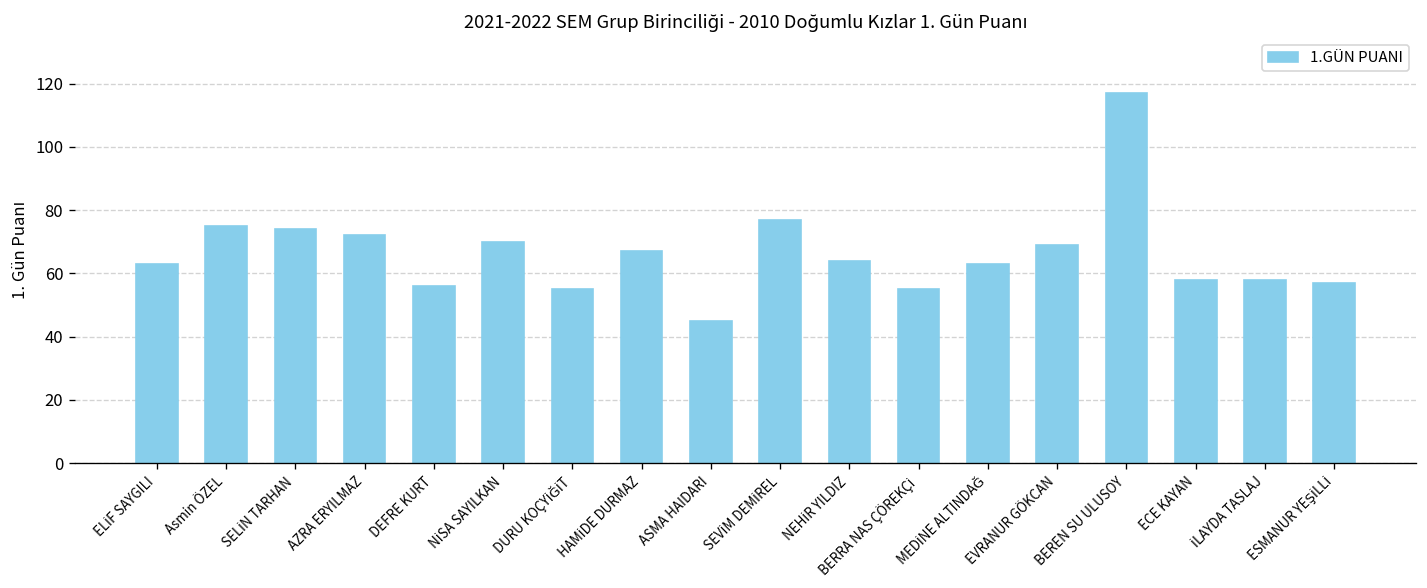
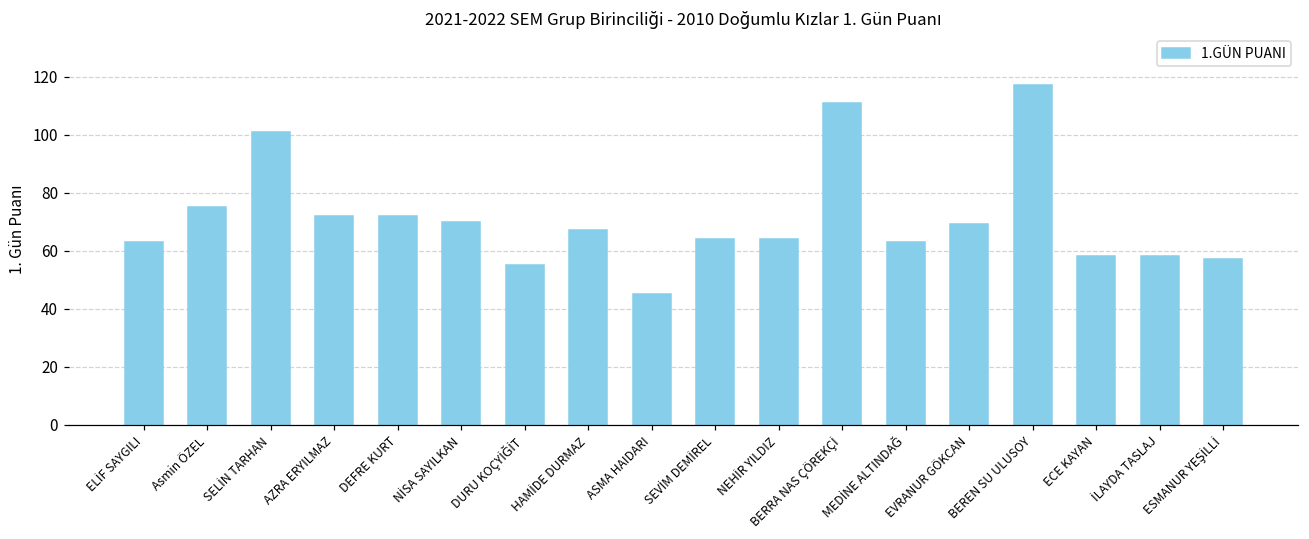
SELİN TARHAN: 74 -> 101
DEFRE KURT: 56 -> 72
SEVİM DEMİREL: 77 -> 64
BERRA NAS ÇÖREKÇİ: 55 -> 111
